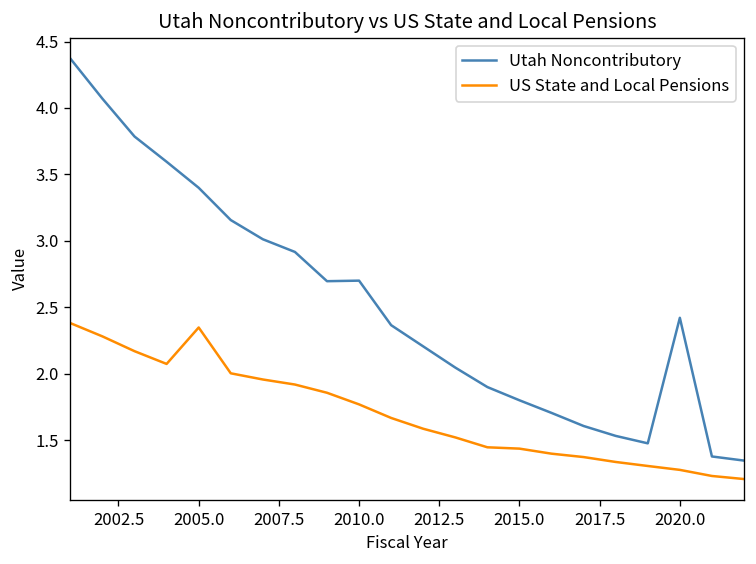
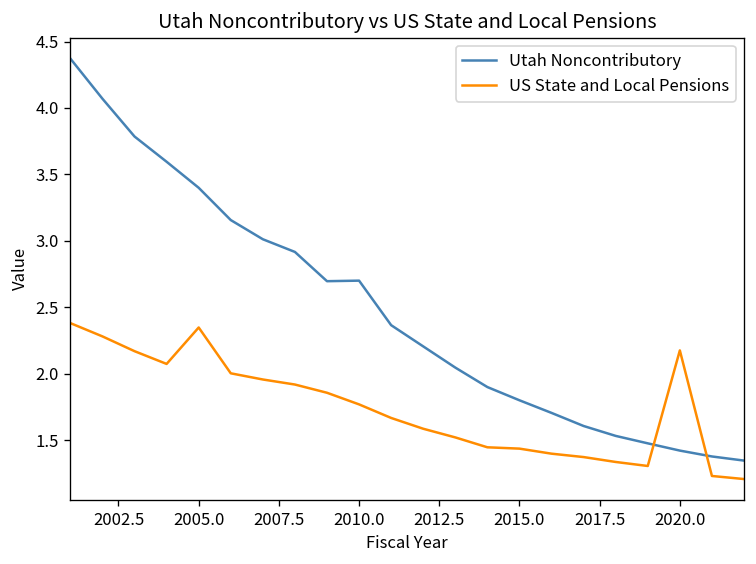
Utah Noncontributory, 2020.0: 2.42 -> 1.42
US State and Local Pensions, 2020.0: 1.28 -> 2.18
